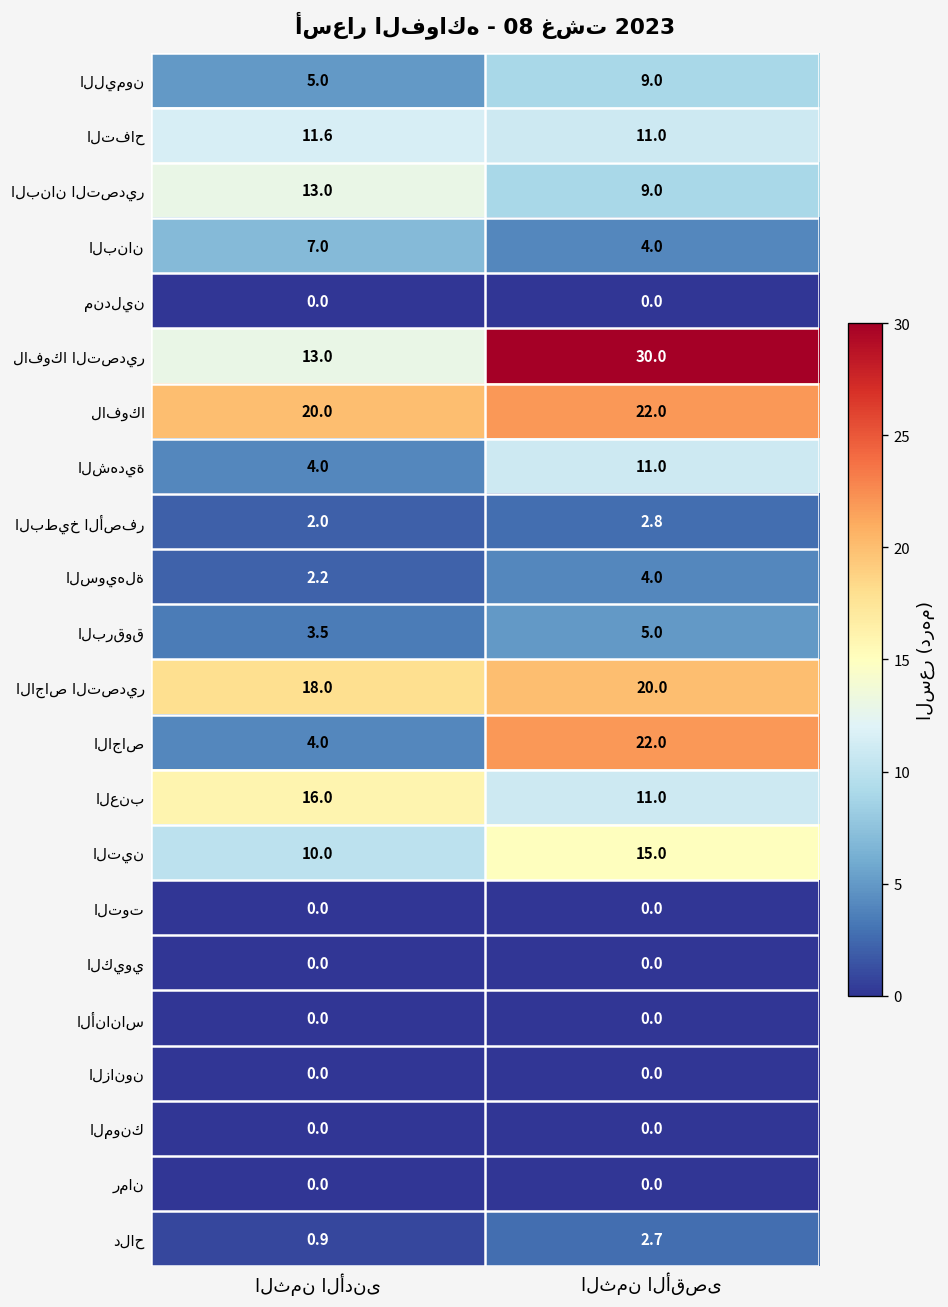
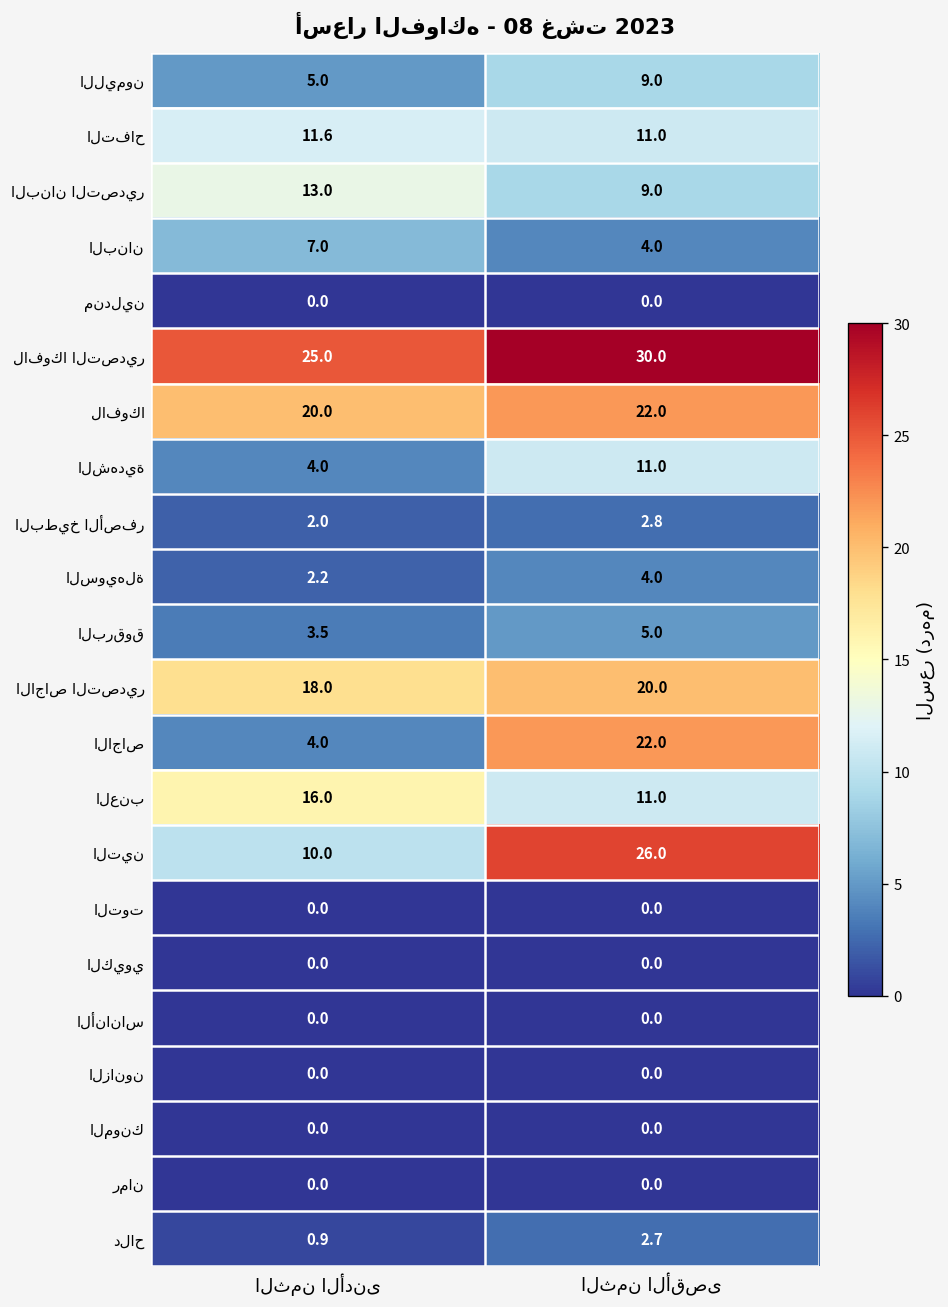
لافوكا التصدير, الثمن الأدنى: 13.0 -> 25.0
التين, الثمن الأقصى: 15.0 -> 26.0
